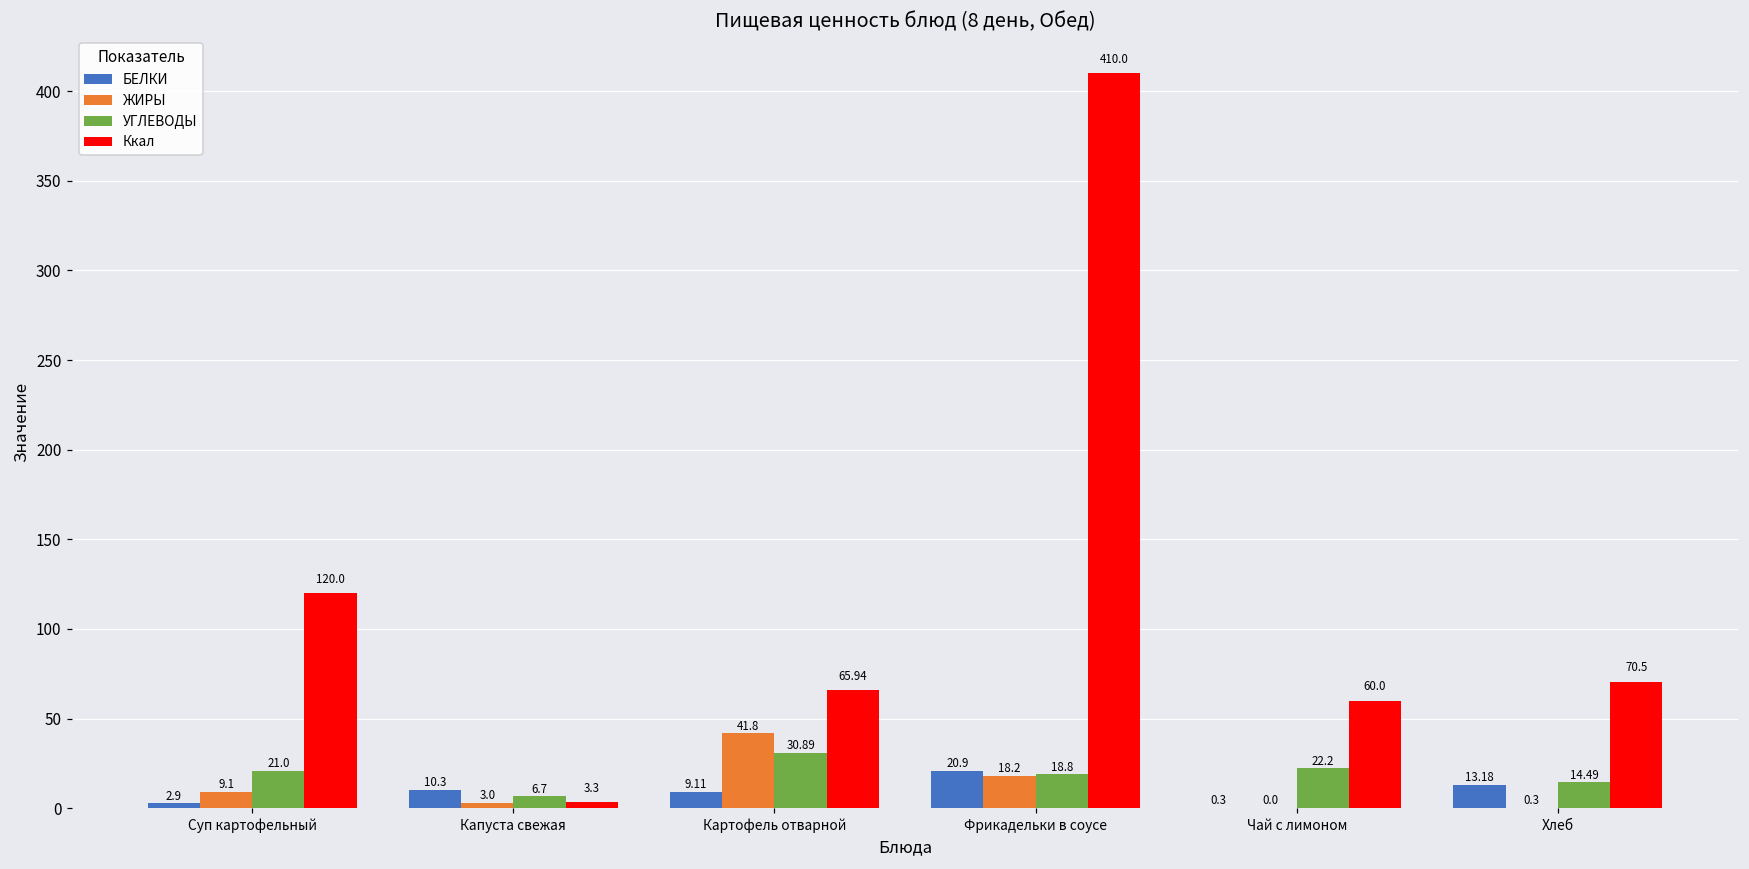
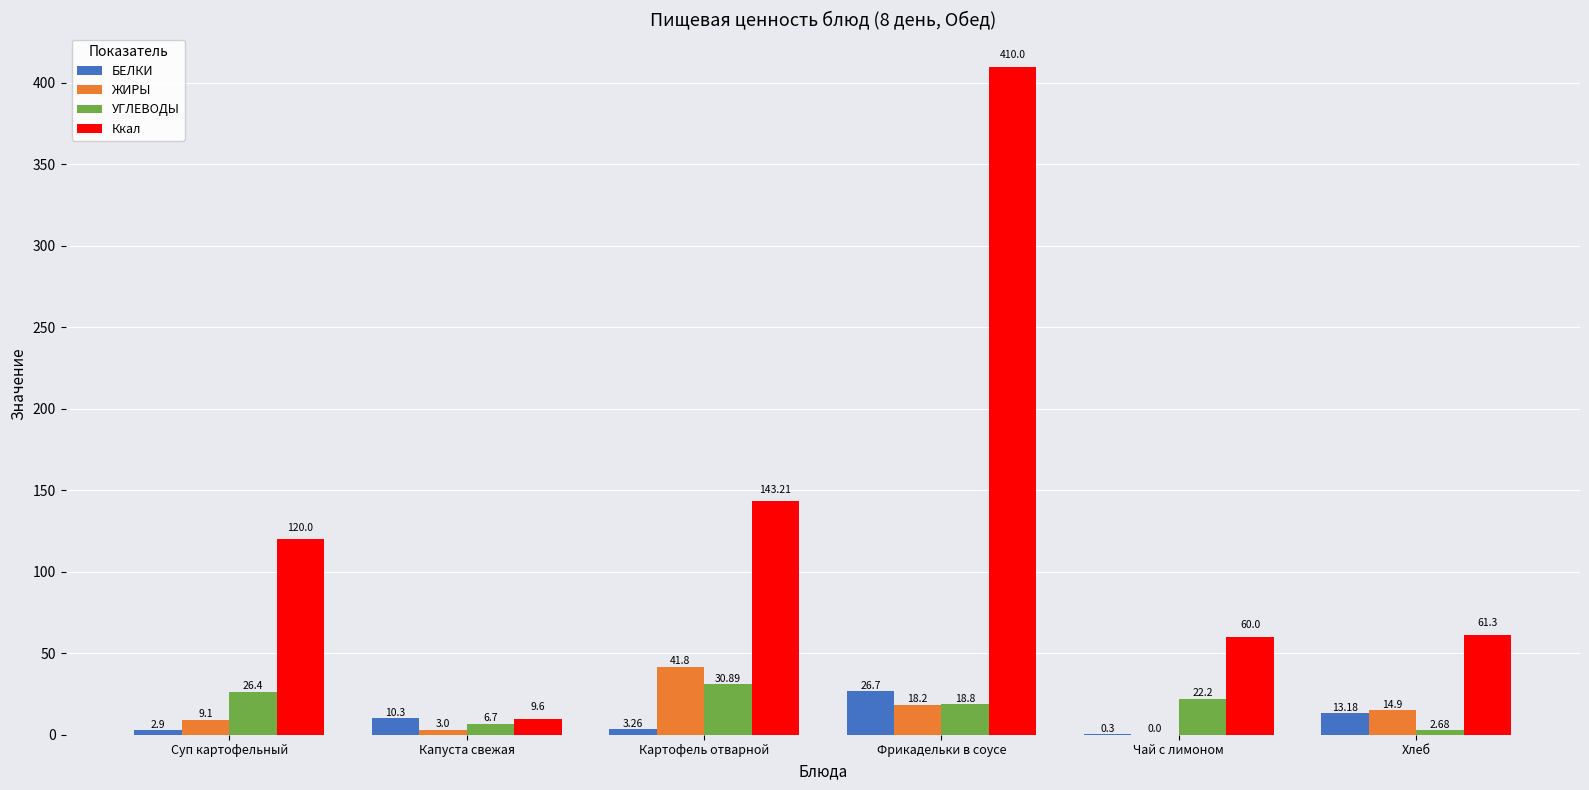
УГЛЕВОДЫ, Суп картофельный: 21.0 -> 26.4
Ккал, Капуста свежая: 3.3 -> 9.6
БЕЛКИ, Картофель отварной: 9.11 -> 3.26
Ккал, Картофель отварной: 65.94 -> 143.21
БЕЛКИ, Фрикадельки в соусе: 20.9 -> 26.7
ЖИРЫ, Хлеб: 0.3 -> 14.9
УГЛЕВОДЫ, Хлеб: 14.49 -> 2.68
Ккал, Хлеб: 70.5 -> 61.3
